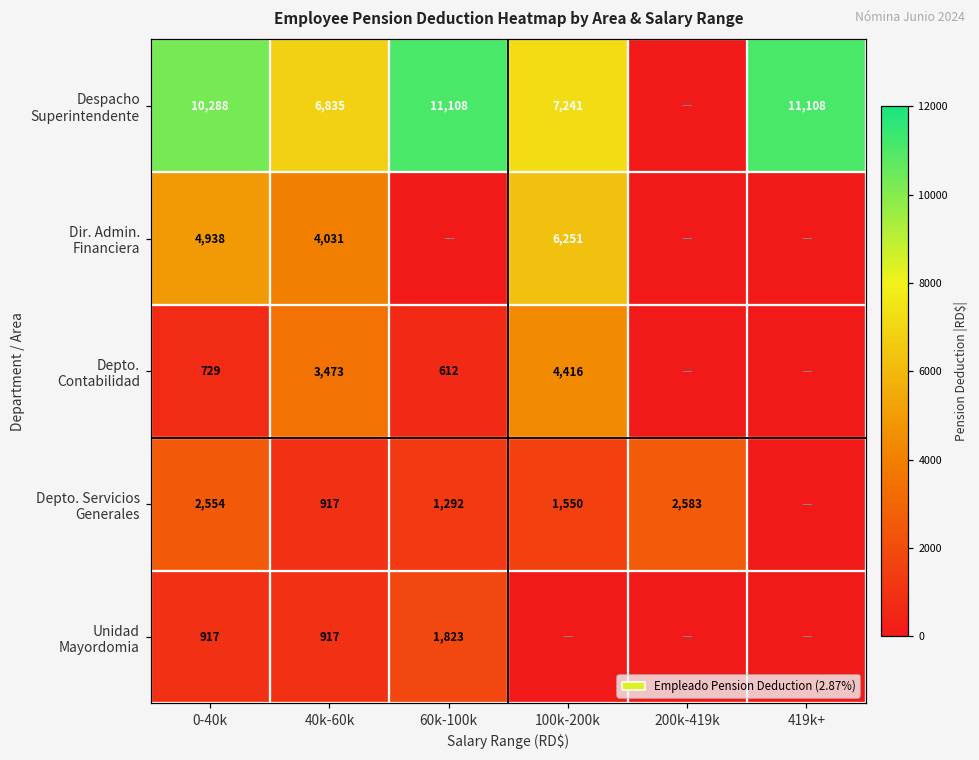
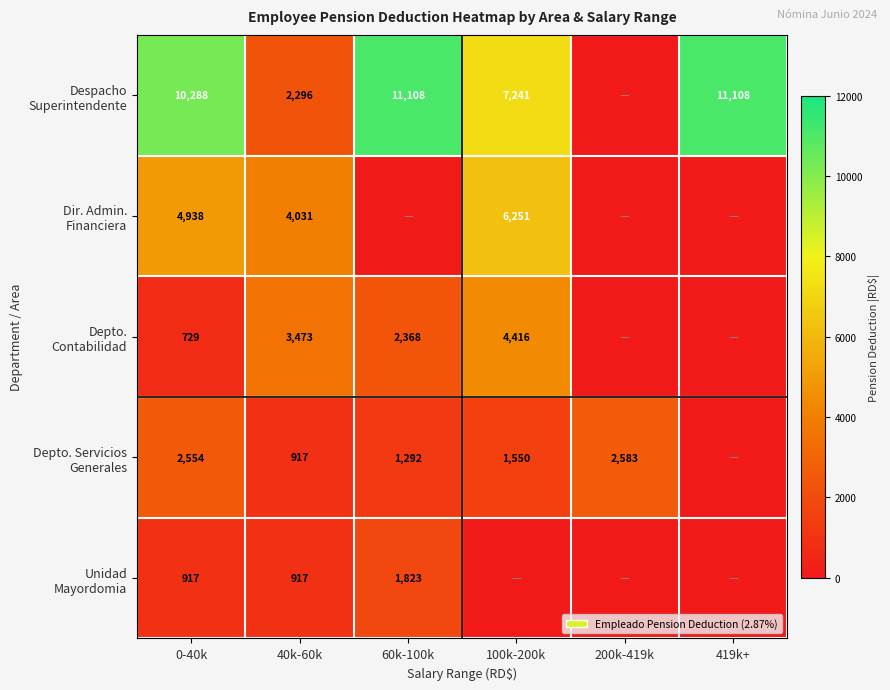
Despacho Superintendente, 40k-60k: 6,835 -> 2,296
Depto. Contabilidad, 60k-100k: 612 -> 2,368
